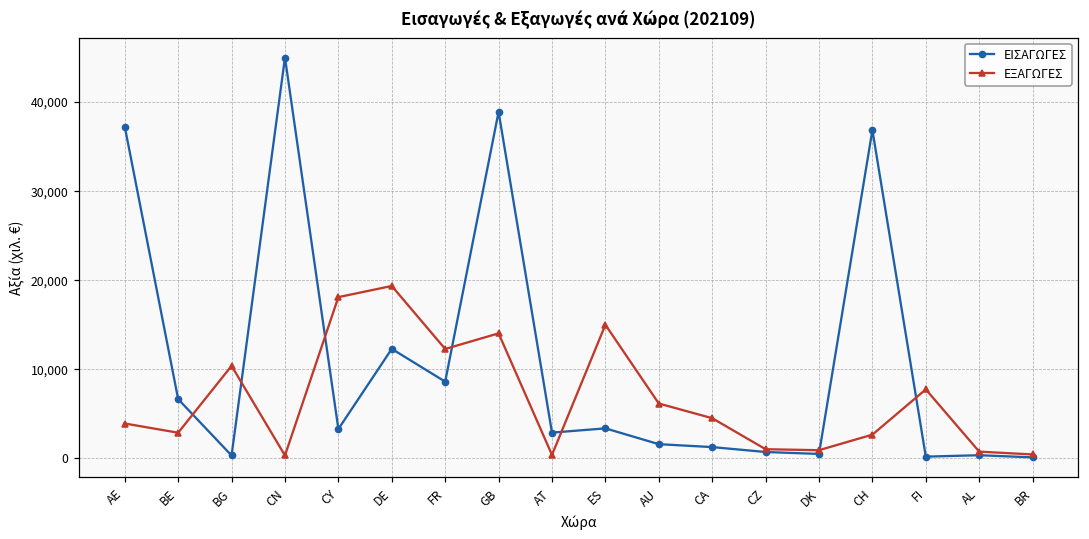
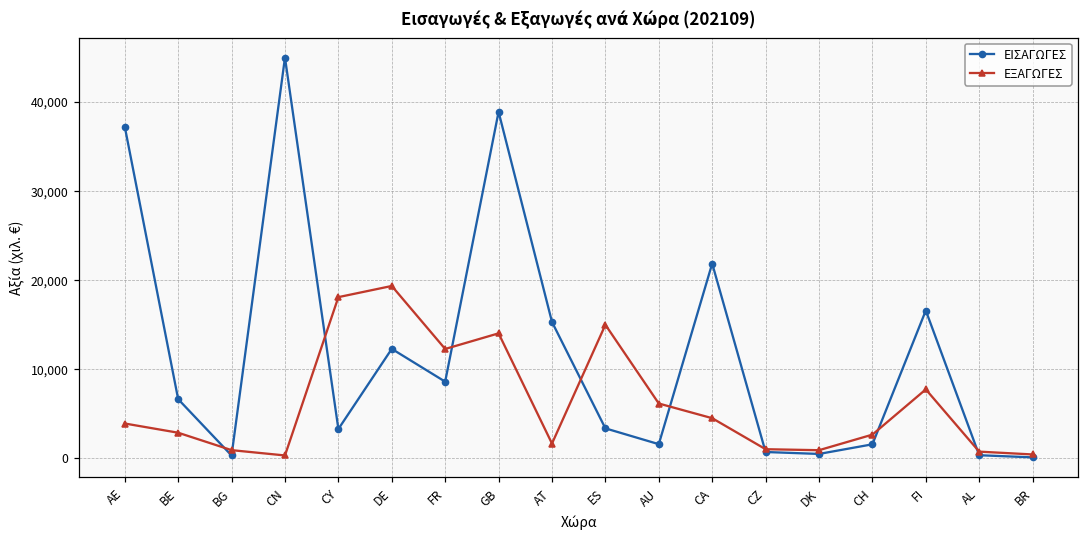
ΕΞΑΓΩΓΕΣ, BG: 10,000 -> 1,000
ΕΙΣΑΓΩΓΕΣ, AT: 3,000 -> 15,000
ΕΞΑΓΩΓΕΣ, AT: 0 -> 2,000
ΕΙΣΑΓΩΓΕΣ, CA: 1,000 -> 22,000
ΕΙΣΑΓΩΓΕΣ, CH: 37,000 -> 2,000
ΕΙΣΑΓΩΓΕΣ, FI: 0 -> 17,000
